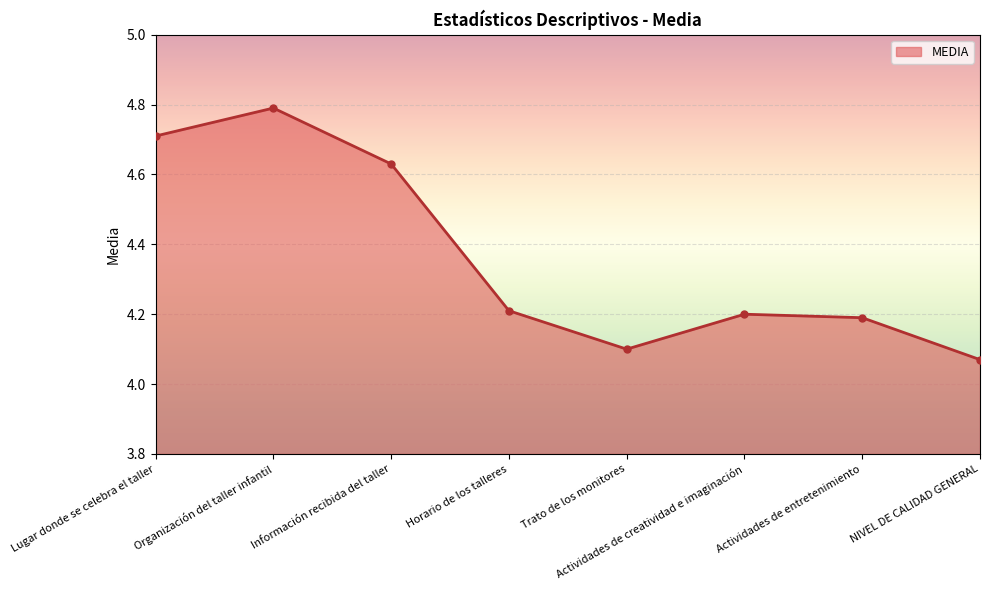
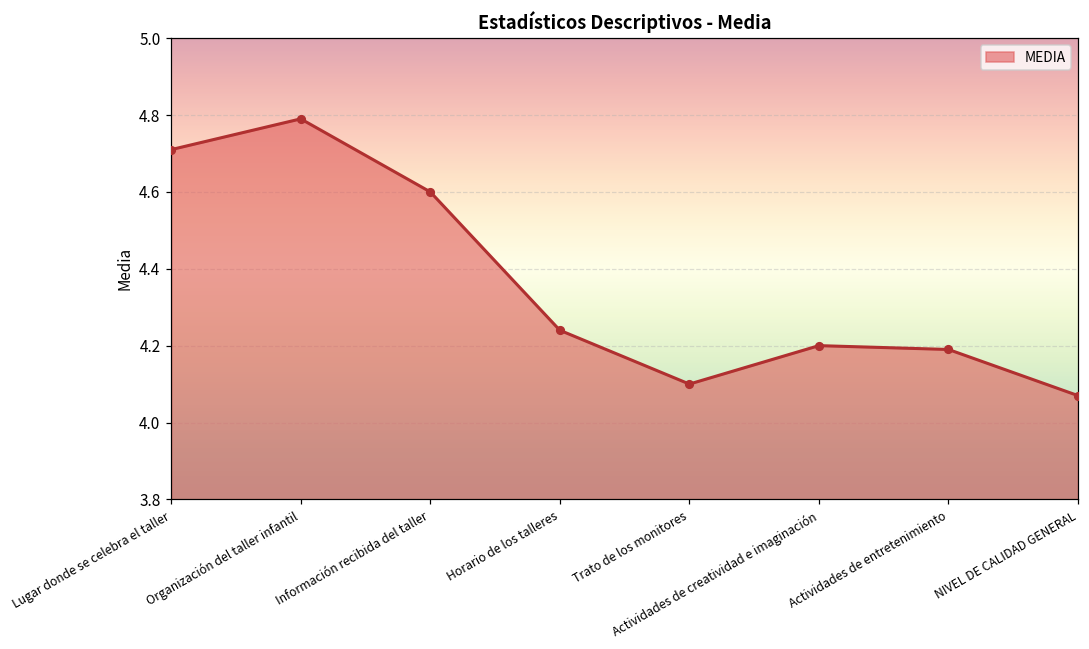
Información recibida del taller: 4.63 -> 4.60
Horario de los talleres: 4.21 -> 4.24
